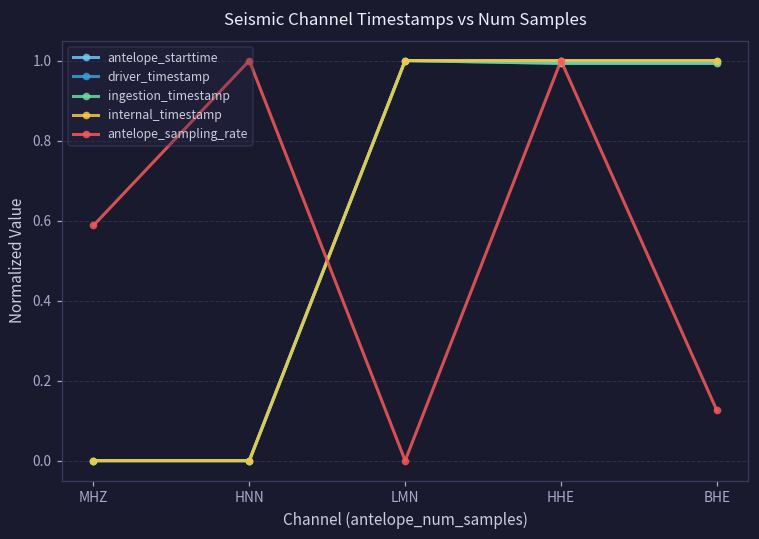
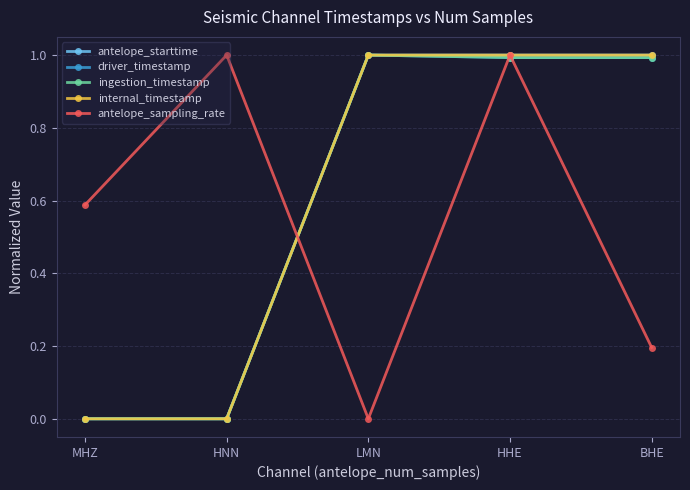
antelope_sampling_rate, BHE: 0.13 -> 0.20
